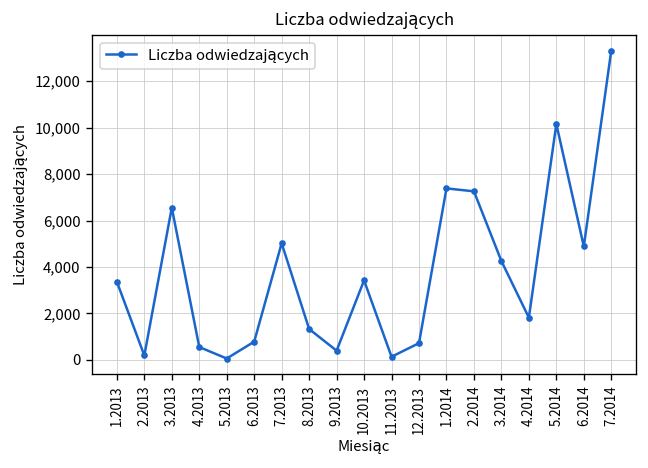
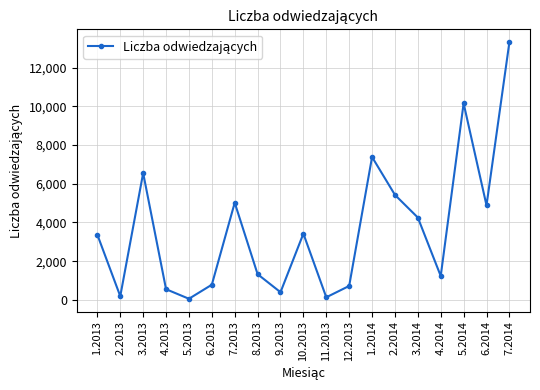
2.2014: 7,300 -> 5,400
4.2014: 1,800 -> 1,200
